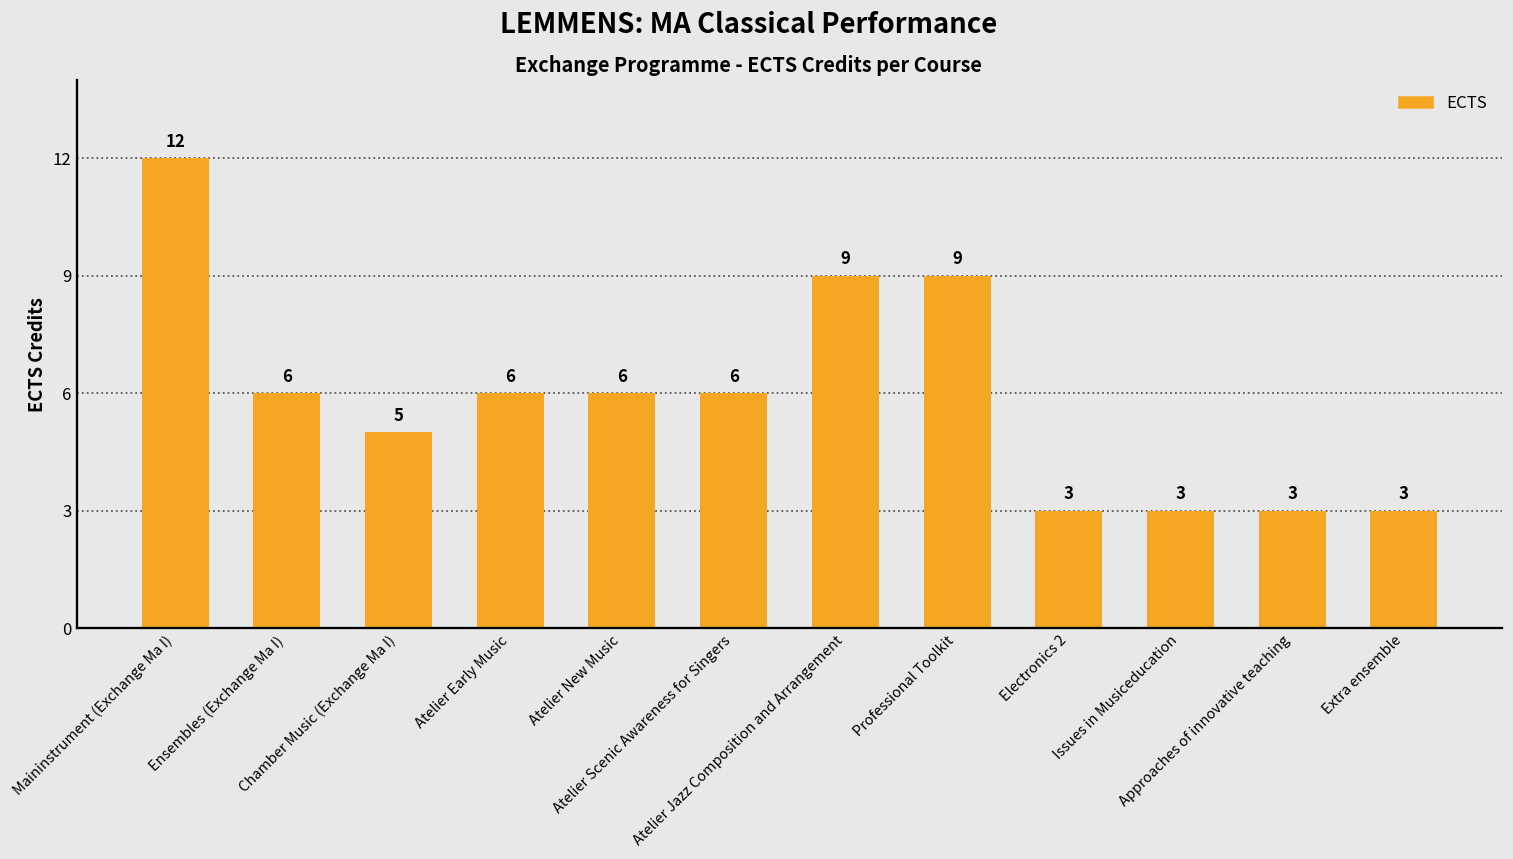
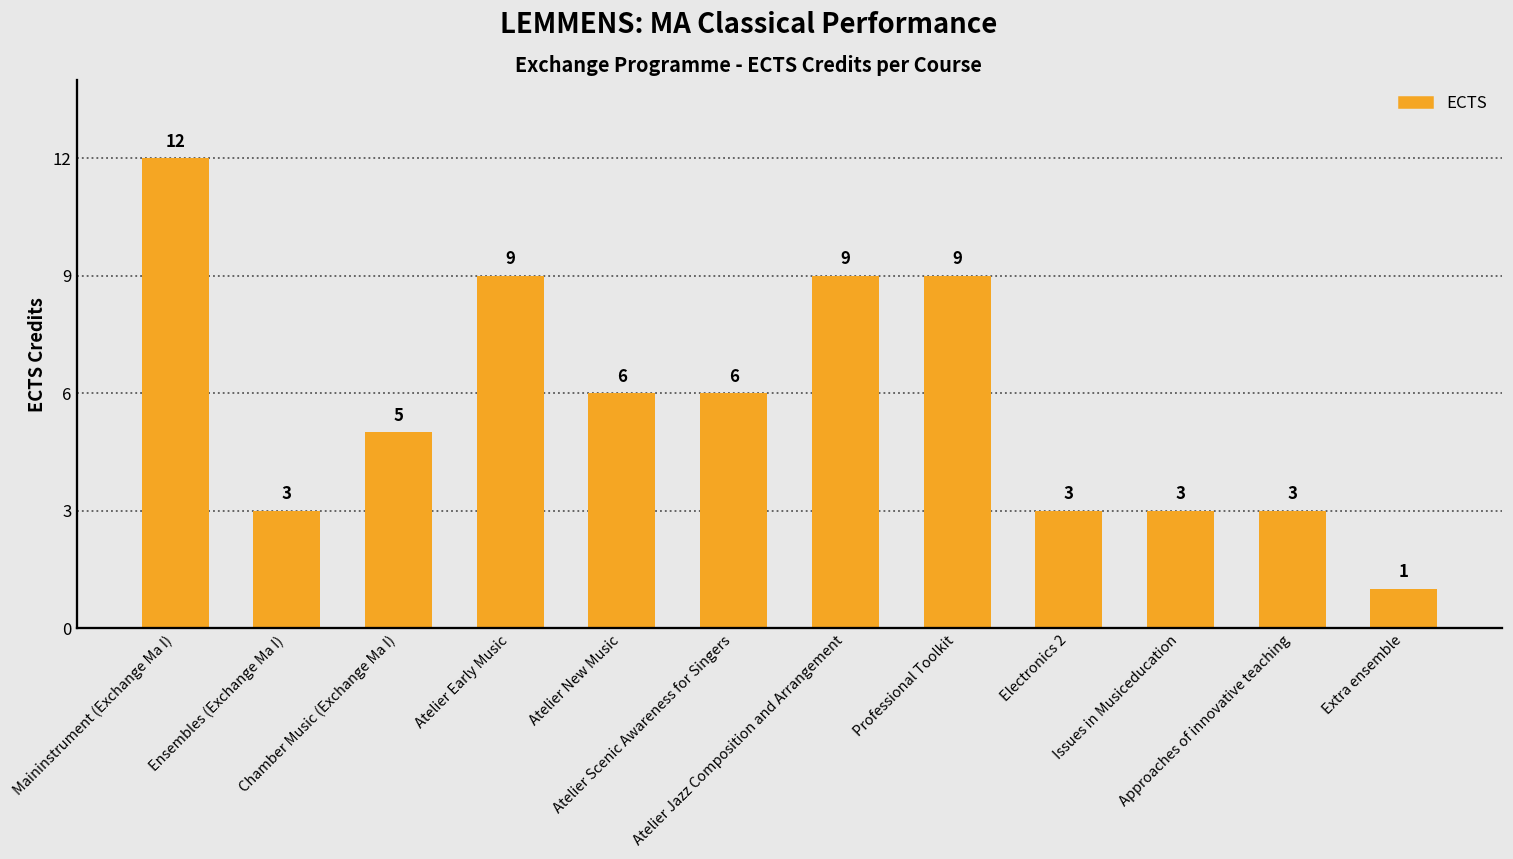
Ensembles (Exchange Ma I): 6 -> 3
Atelier Early Music: 6 -> 9
Extra ensemble: 3 -> 1
